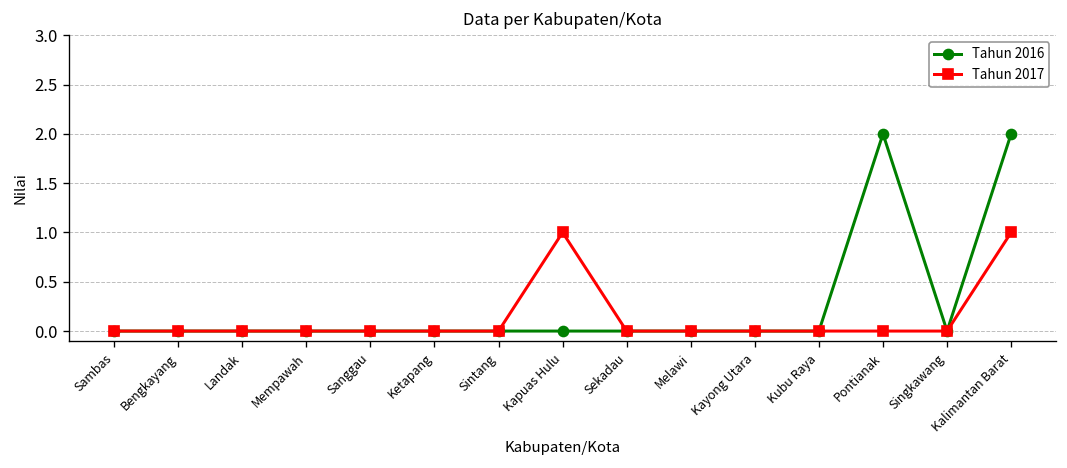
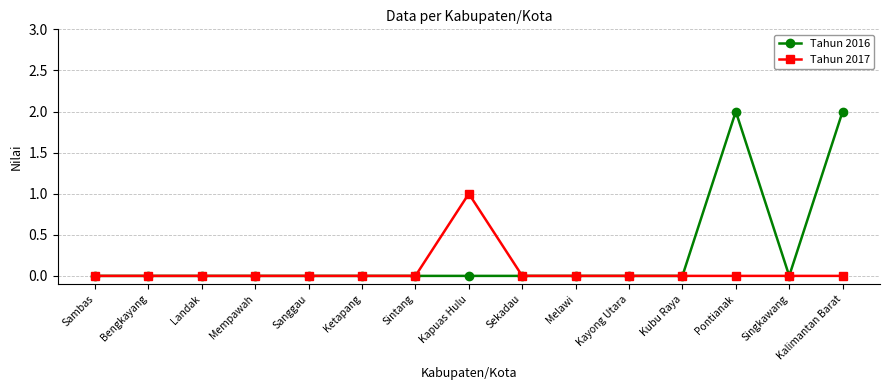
Tahun 2017, Kalimantan Barat: 1 -> 0
